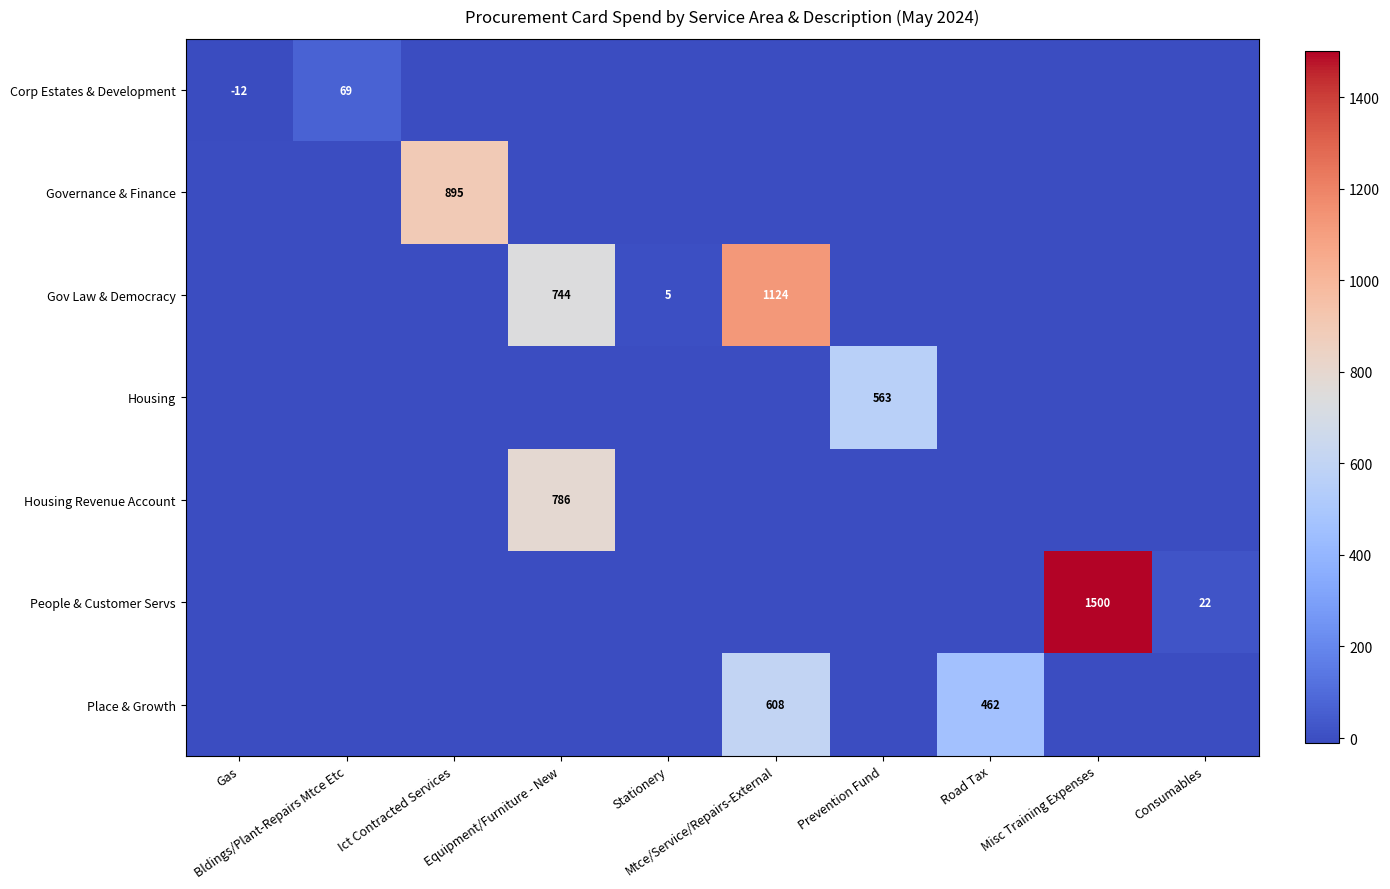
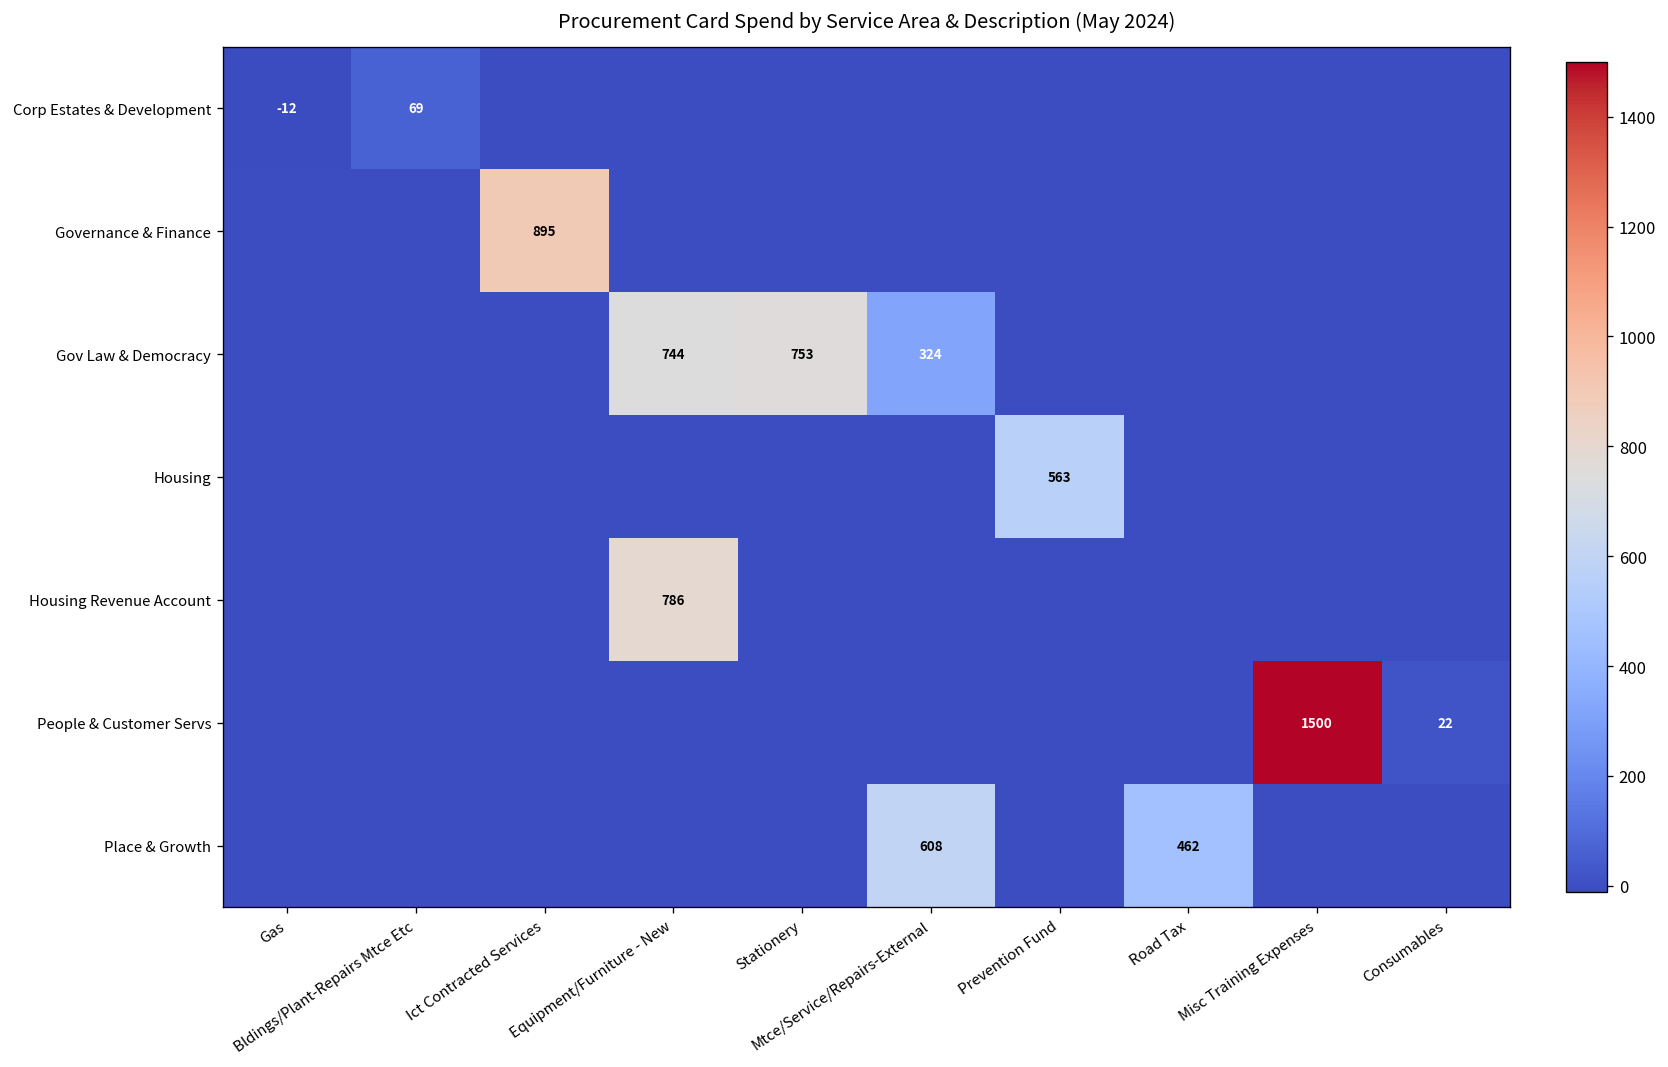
Gov Law & Democracy, Stationery: 5 -> 753
Gov Law & Democracy, Mtce/Service/Repairs-External: 1124 -> 324
